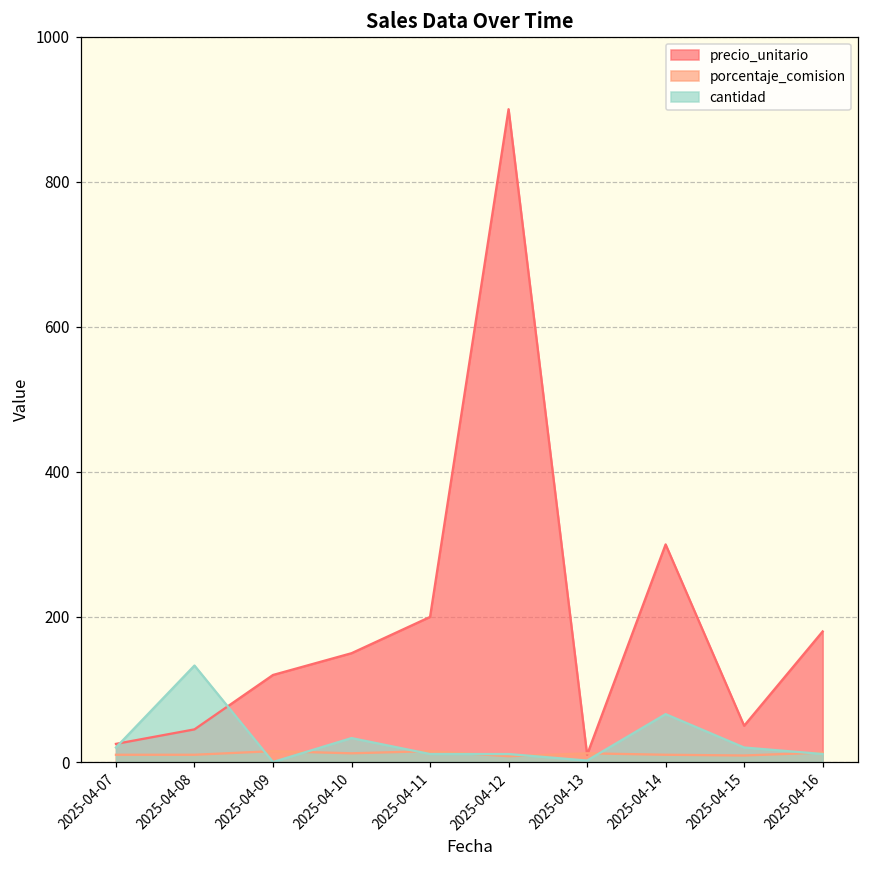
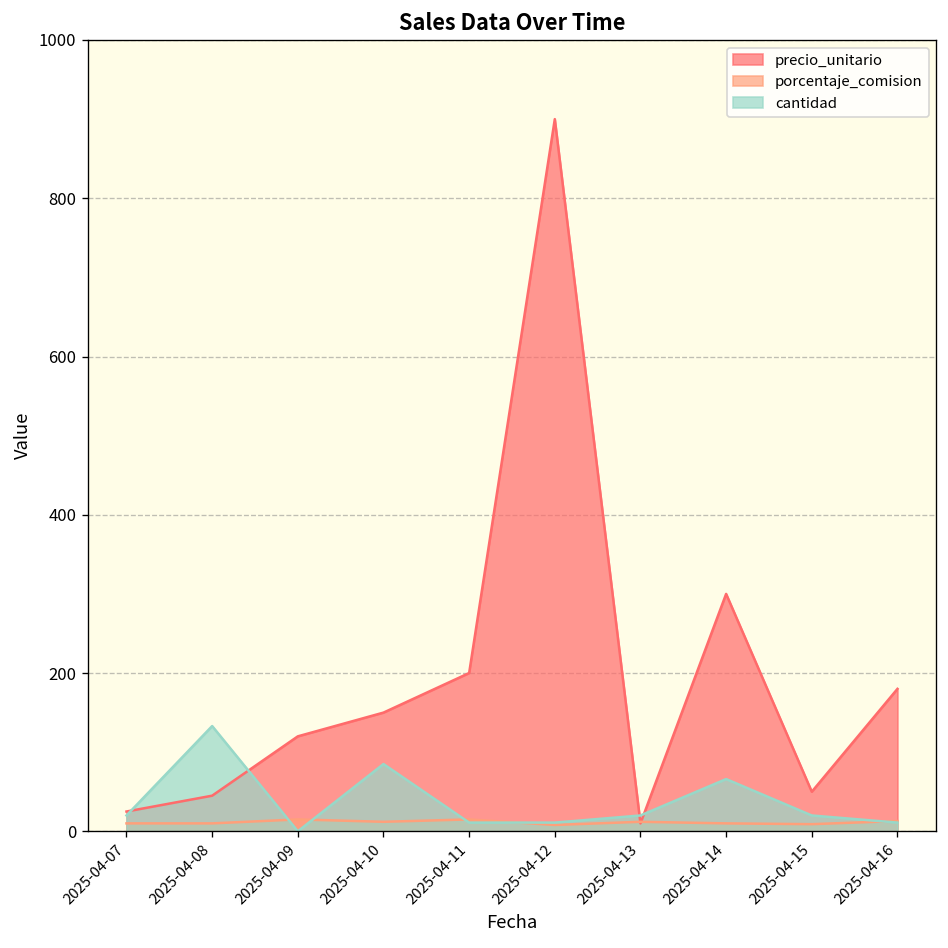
cantidad, 2025-04-10: 30 -> 90
cantidad, 2025-04-13: 0 -> 20
